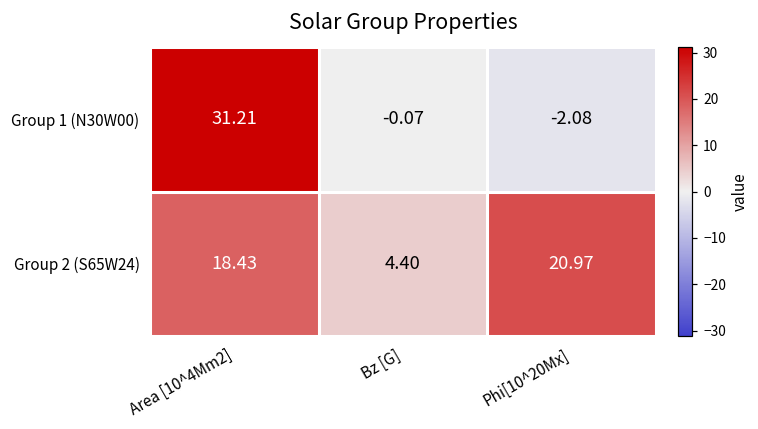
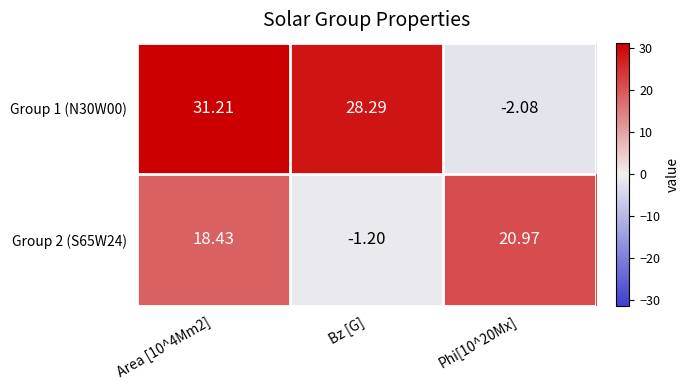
Group 1 (N30W00), Bz [G]: -0.07 -> 28.29
Group 2 (S65W24), Bz [G]: 4.40 -> -1.20
